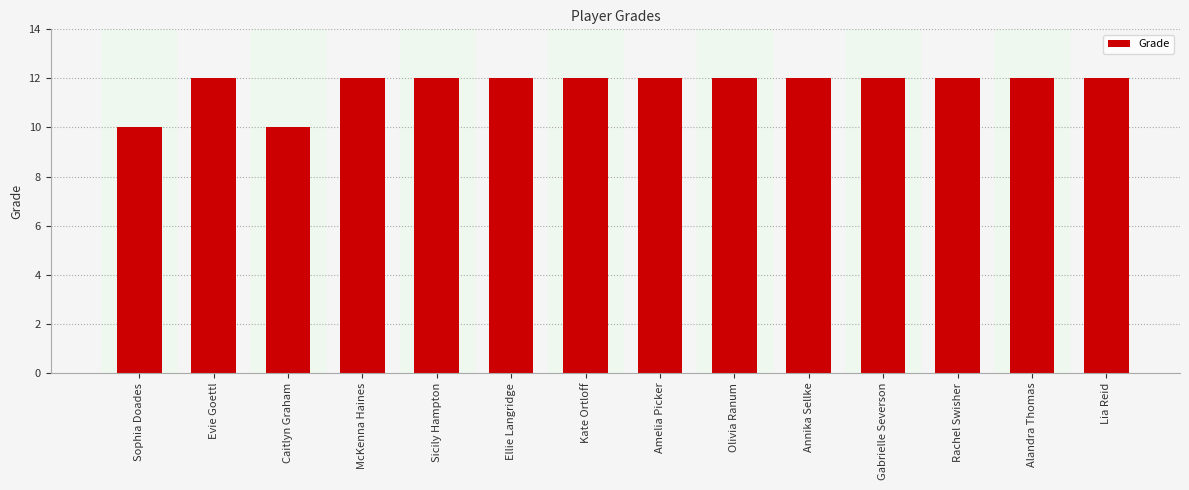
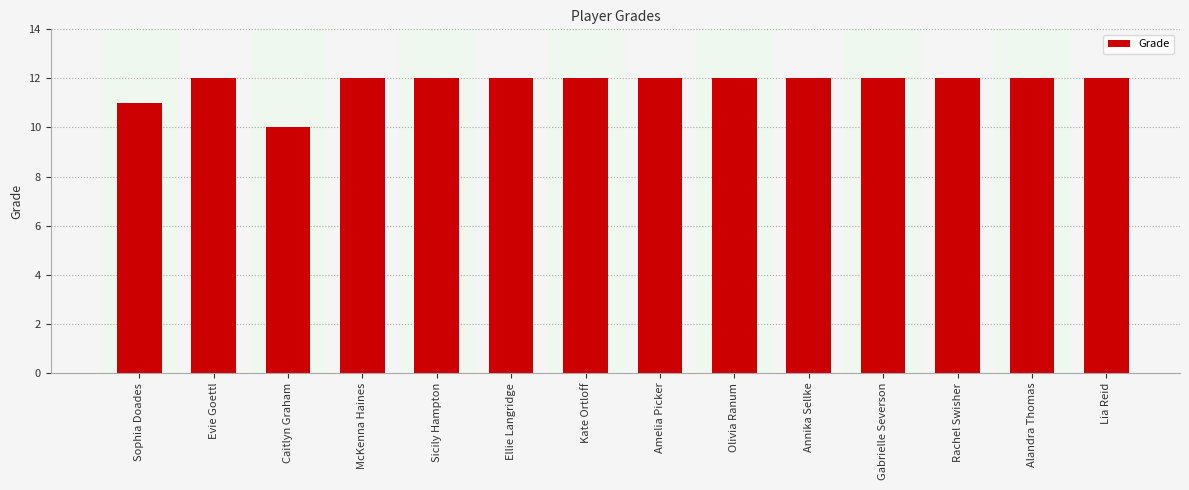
Sophia Doades: 10 -> 11
